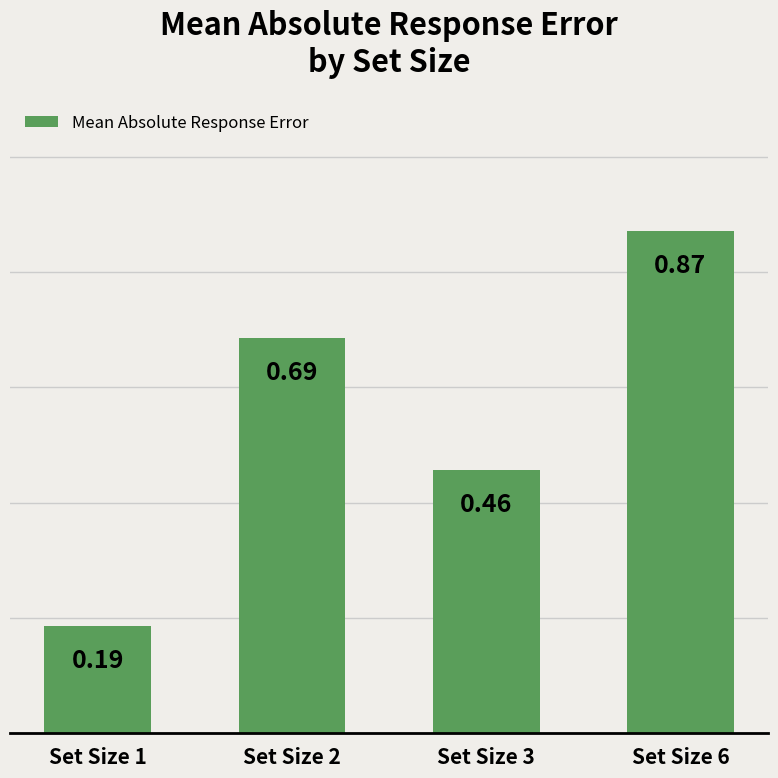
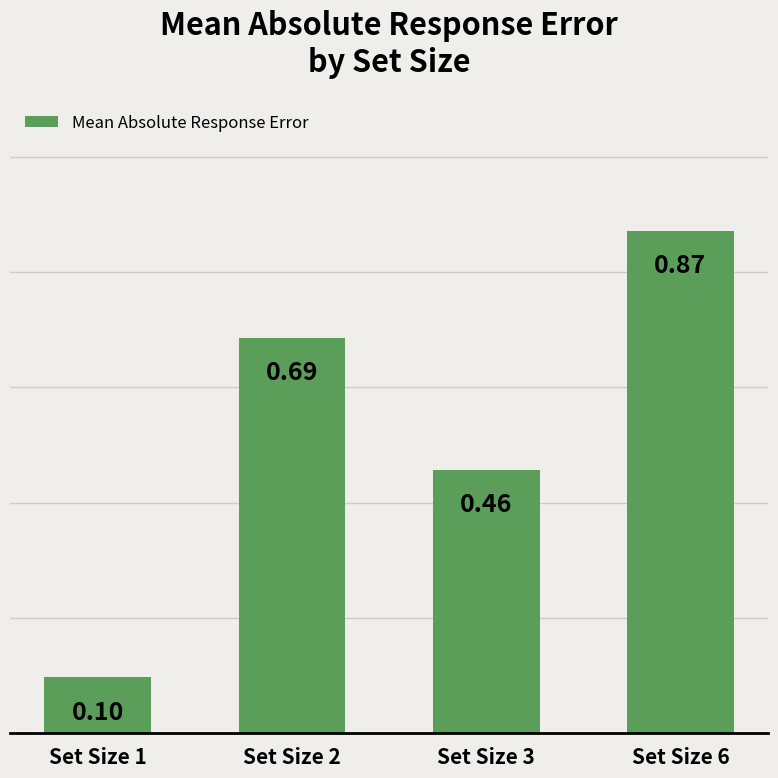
Set Size 1: 0.19 -> 0.10
